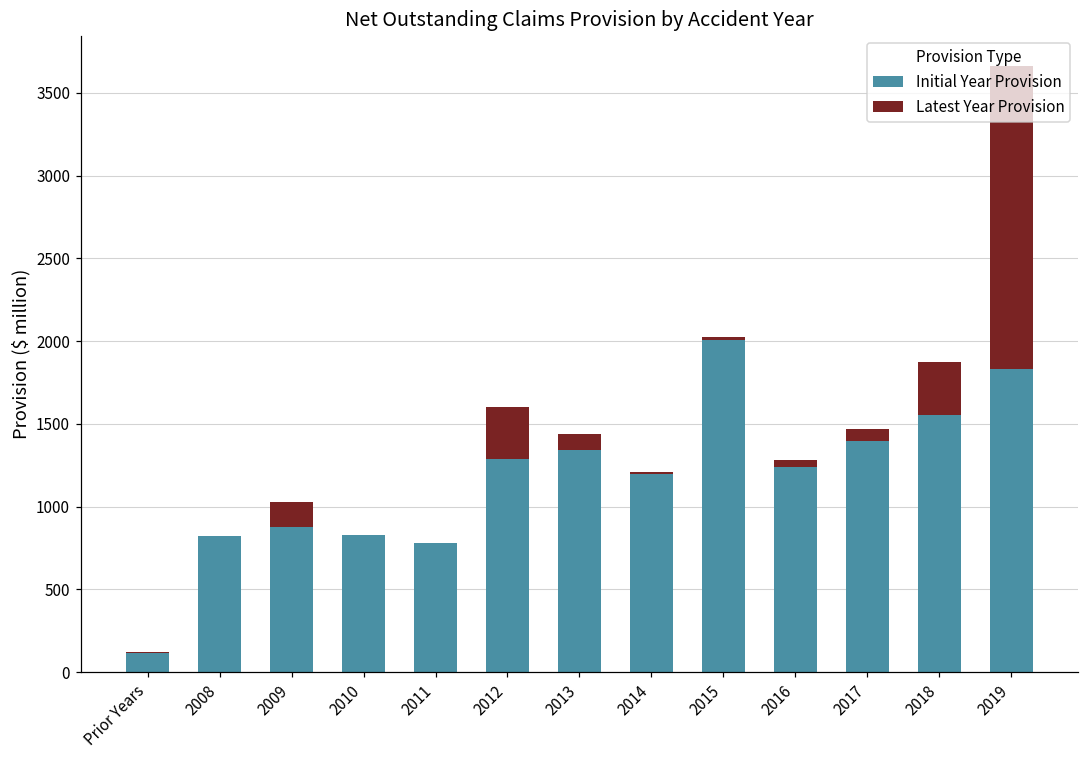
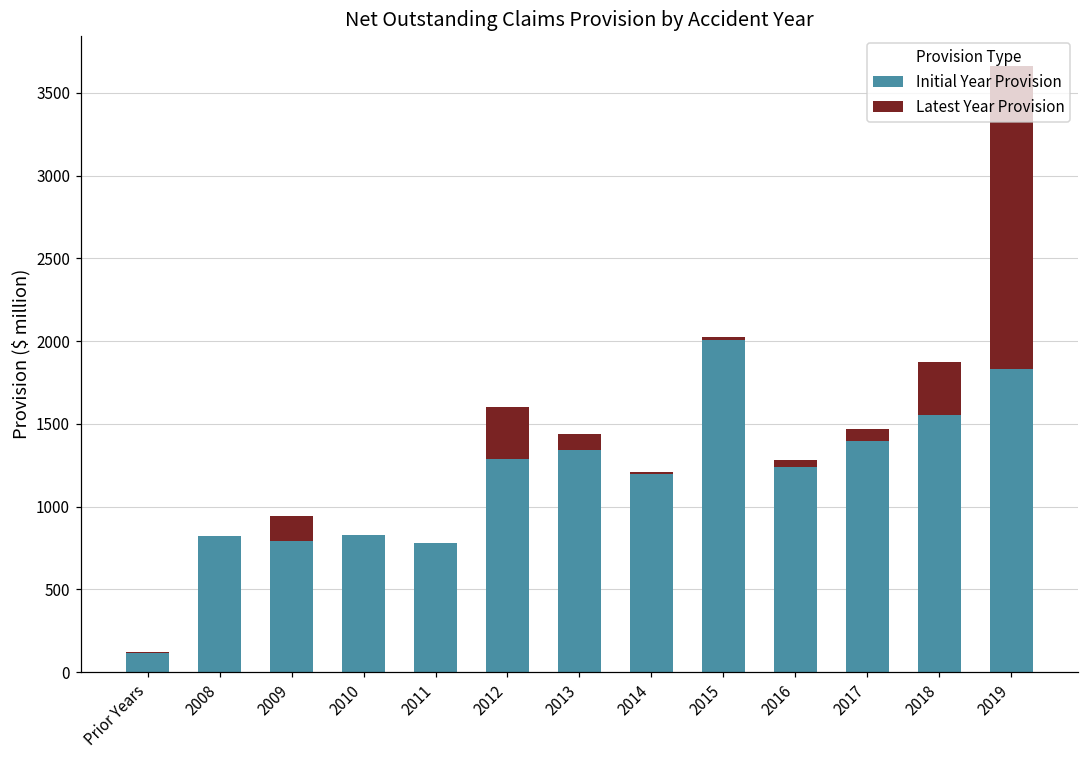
Initial Year Provision, 2009: 880 -> 790
